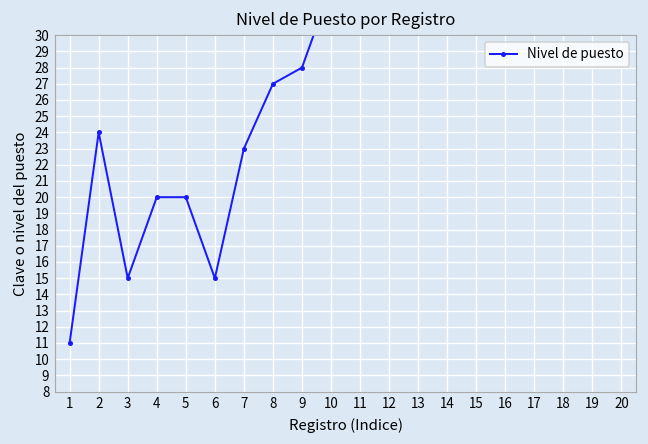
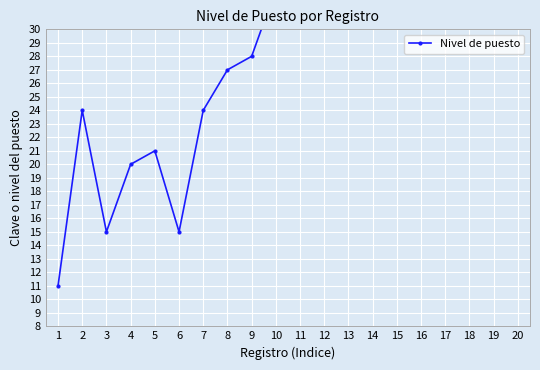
5: 20 -> 21
7: 23 -> 24
